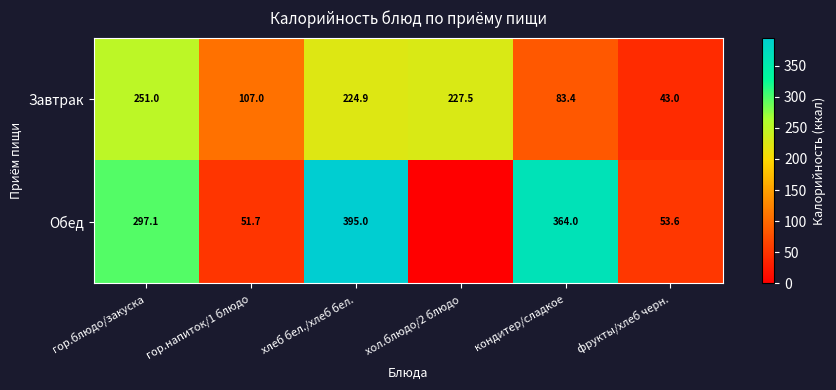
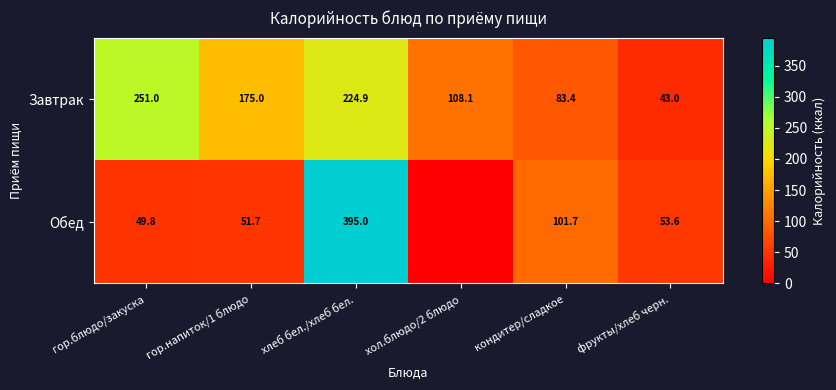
Завтрак, гор.напиток/1 блюдо: 107.0 -> 175.0
Завтрак, хол.блюдо/2 блюдо: 227.5 -> 108.1
Обед, гор.блюдо/закуска: 297.1 -> 49.8
Обед, кондитер/сладкое: 364.0 -> 101.7
